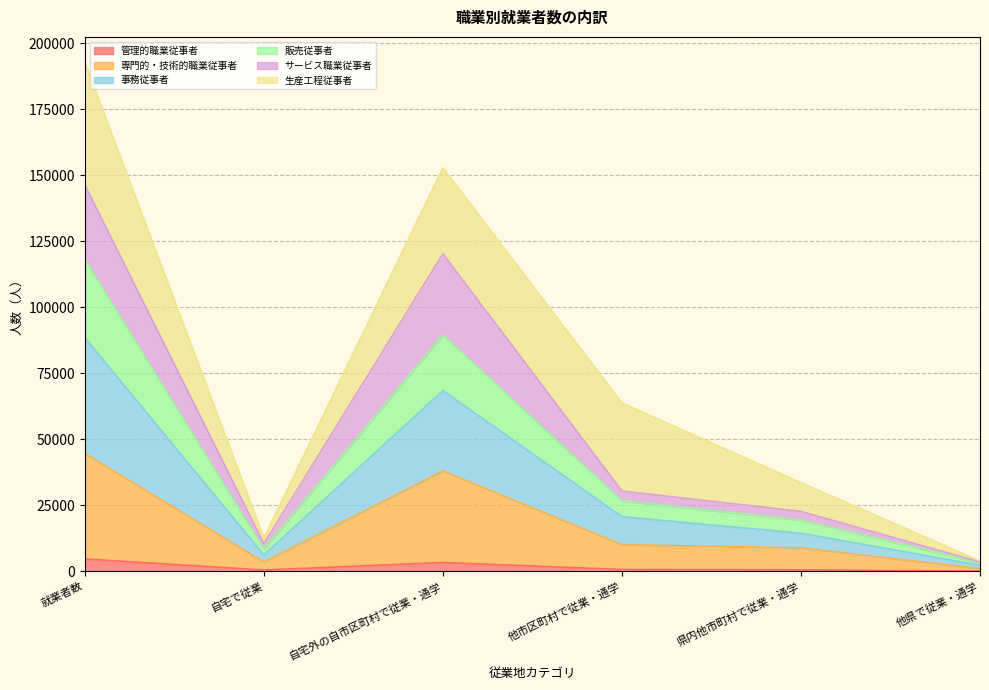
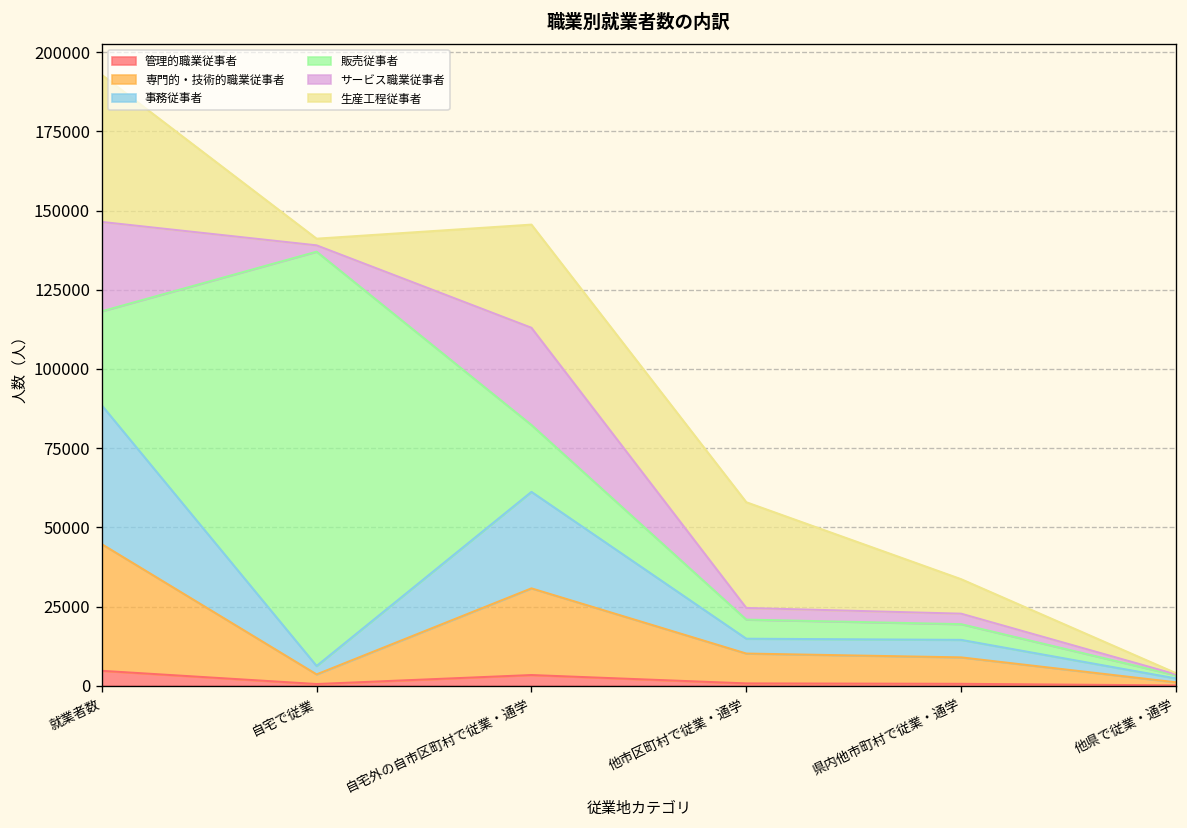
販売従事者, 自宅で従業: 2000 -> 131000
専門的・技術的職業従事者, 自宅外の自市区町村で従業・通学: 35000 -> 27000
事務従事者, 他市区町村で従業・通学: 11000 -> 5000
